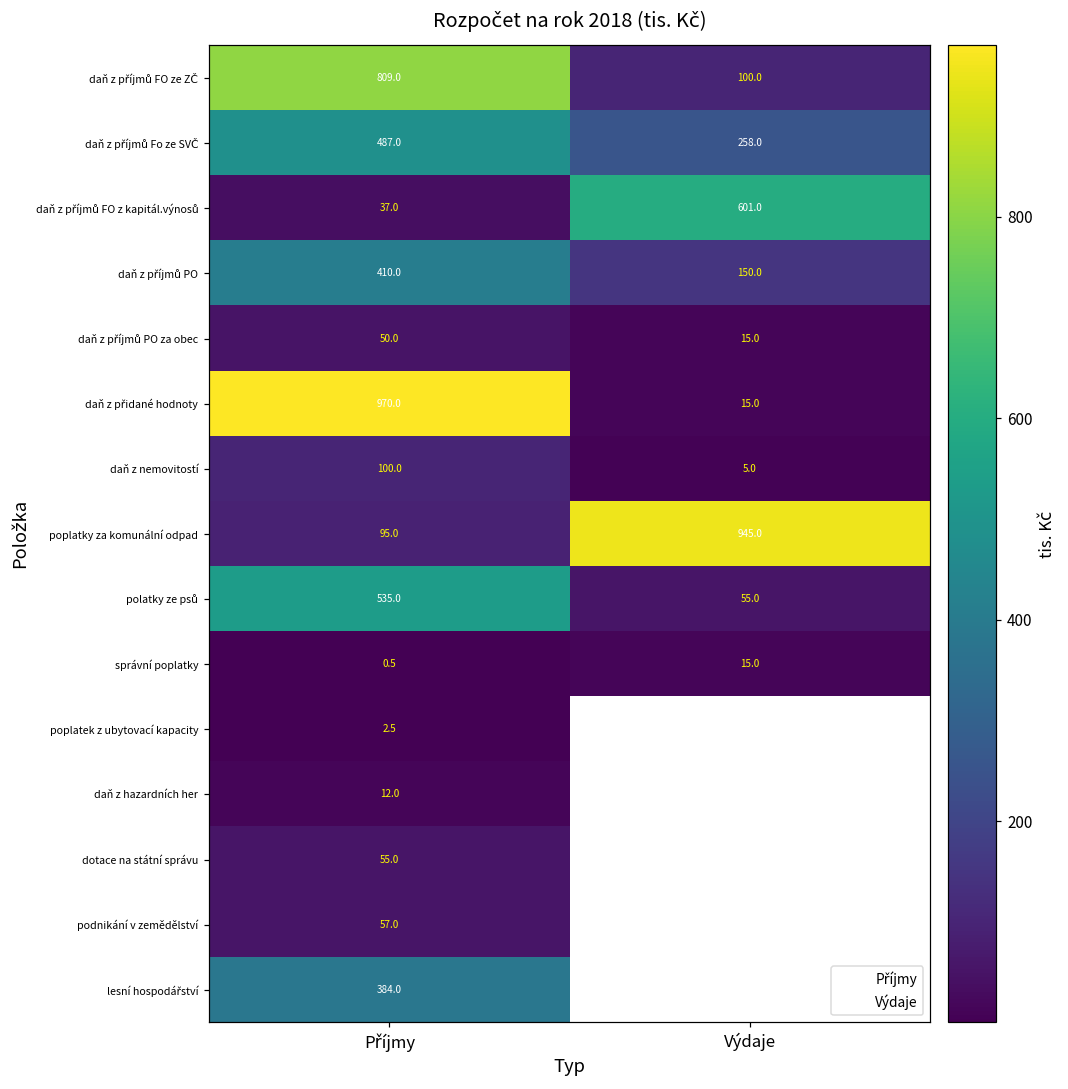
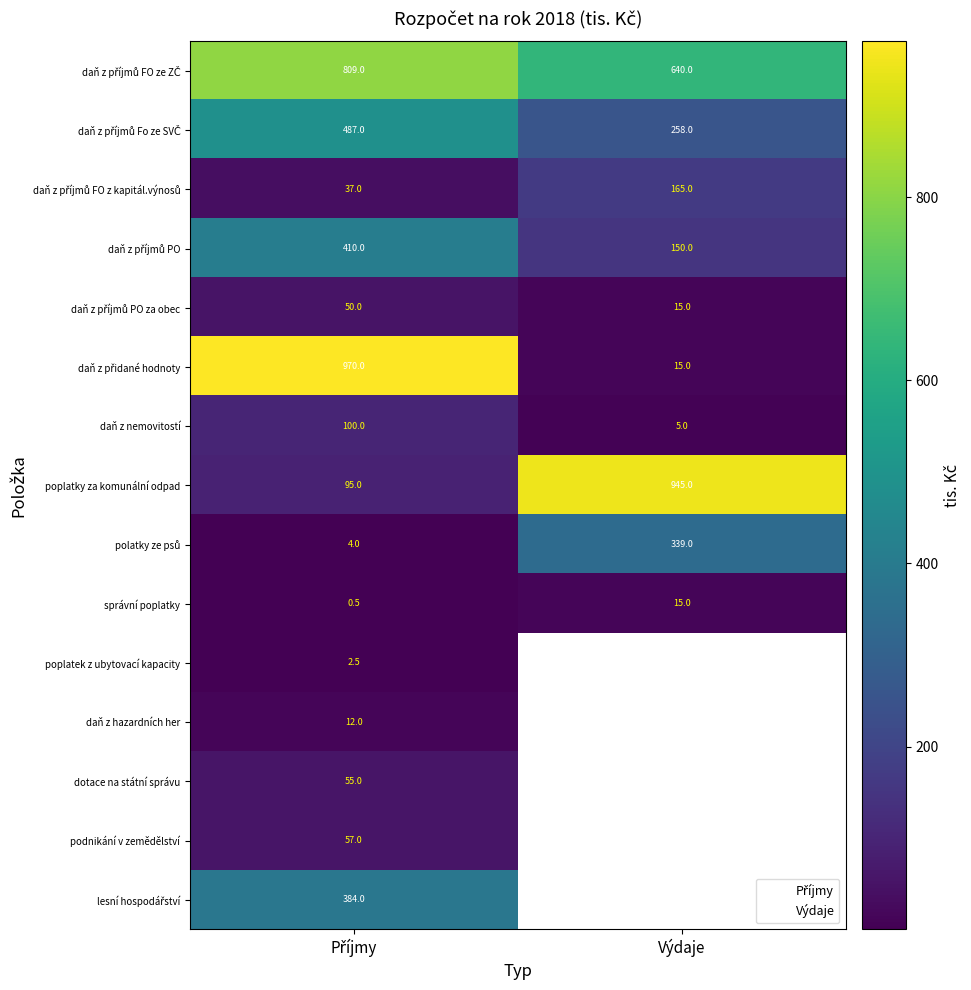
daň z příjmů FO ze ZČ, Výdaje: 100.0 -> 640.0
daň z příjmů FO z kapitál.výnosů, Výdaje: 601.0 -> 165.0
polatky ze psů, Příjmy: 535.0 -> 4.0
polatky ze psů, Výdaje: 55.0 -> 339.0
